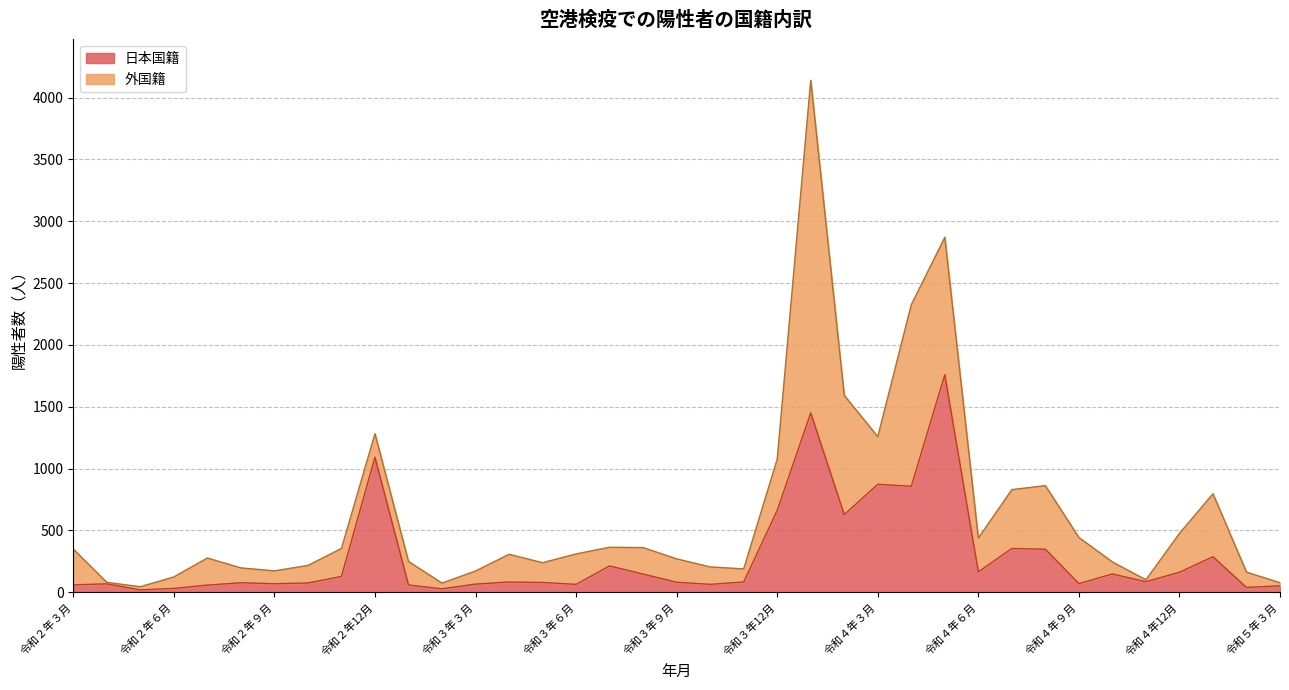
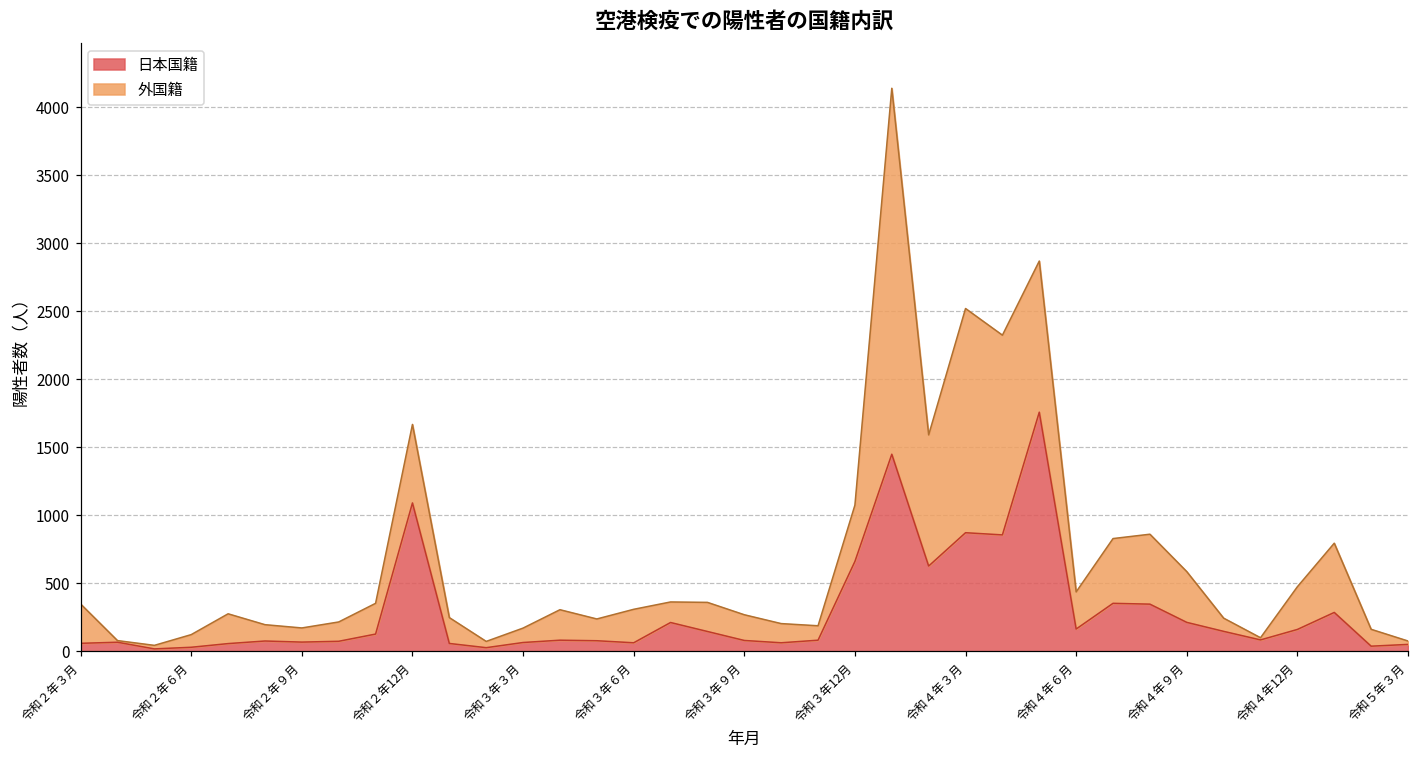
外国籍, 令和２年12月: 190 -> 580
外国籍, 令和４年３月: 390 -> 1650
日本国籍, 令和４年９月: 70 -> 210
